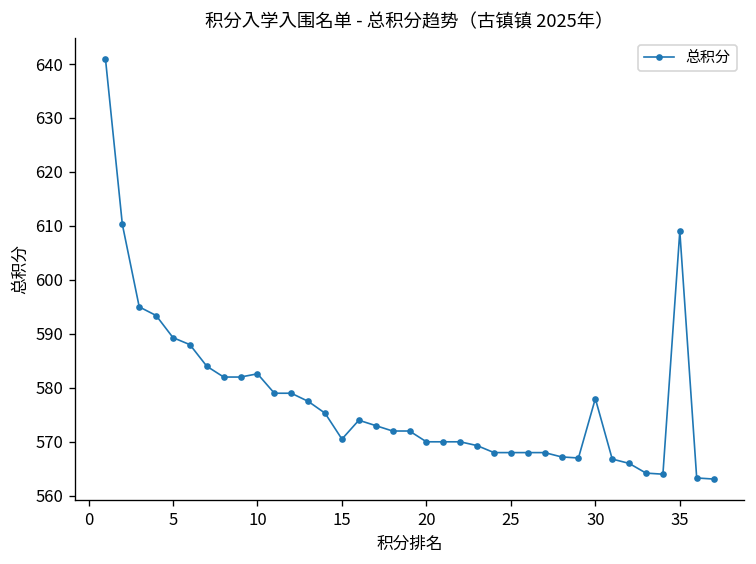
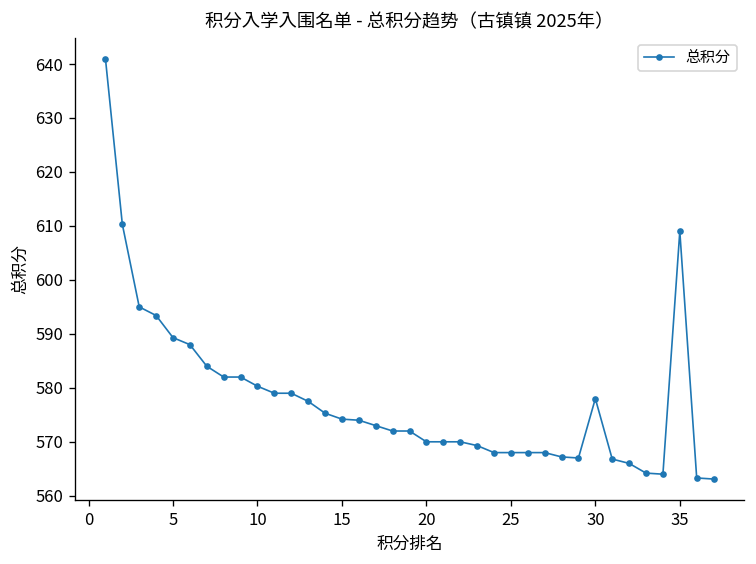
10: 583 -> 580
15: 571 -> 574
